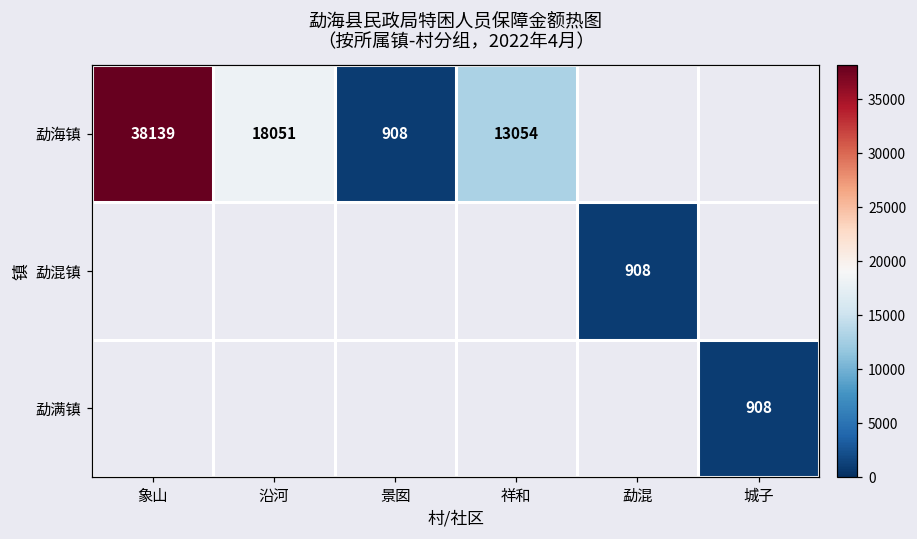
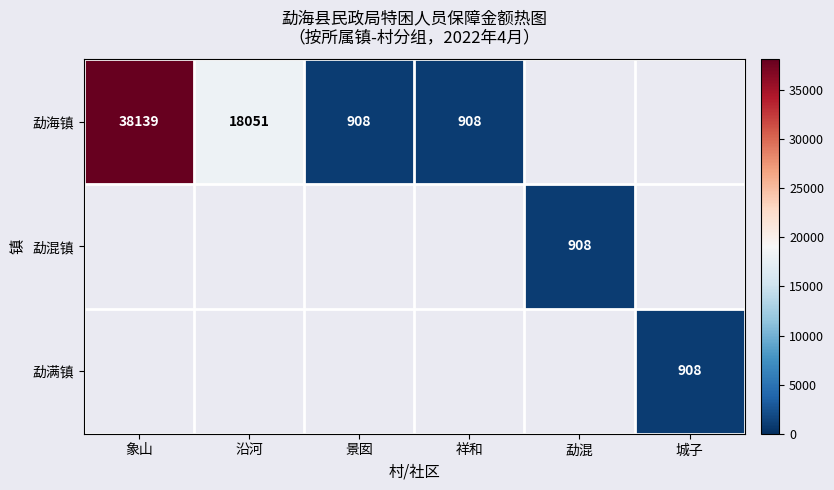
勐海镇, 祥和: 13054 -> 908
